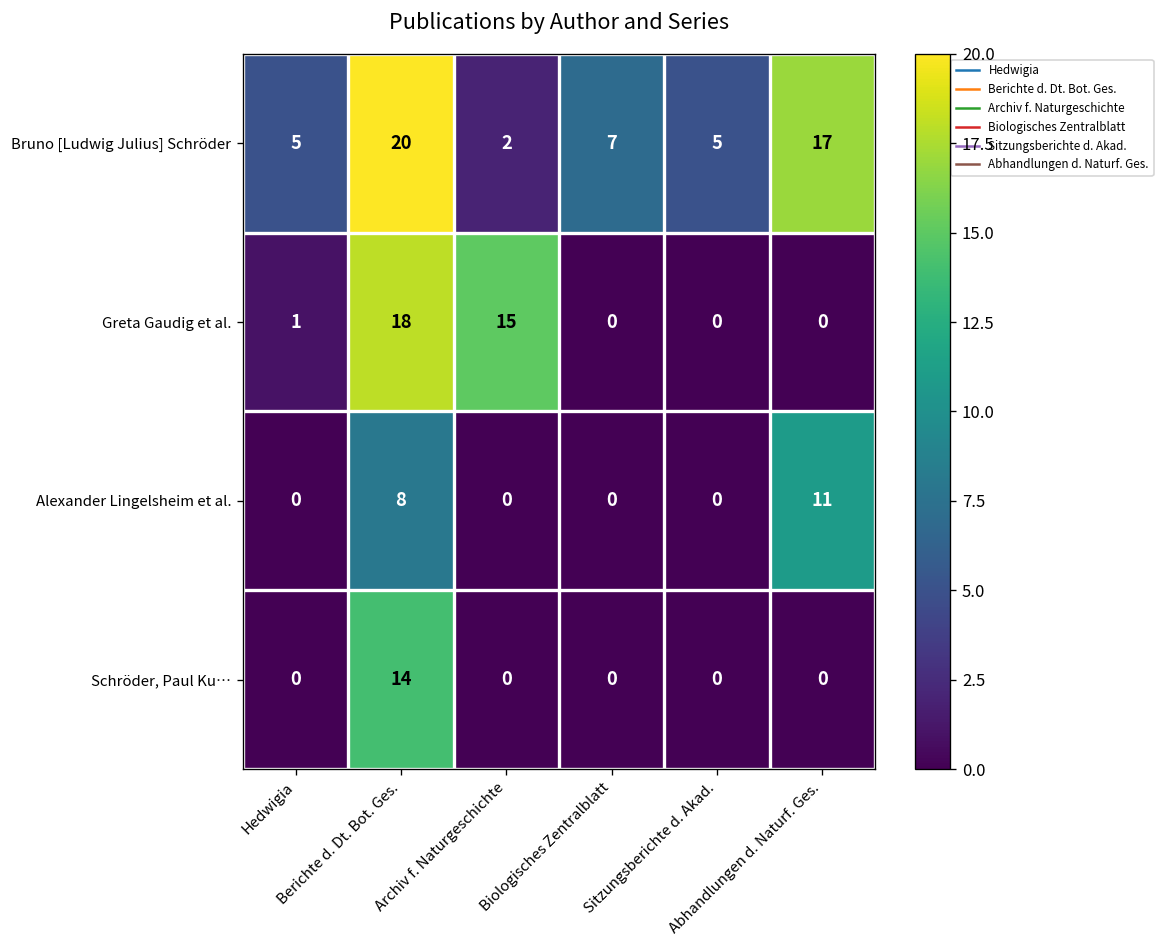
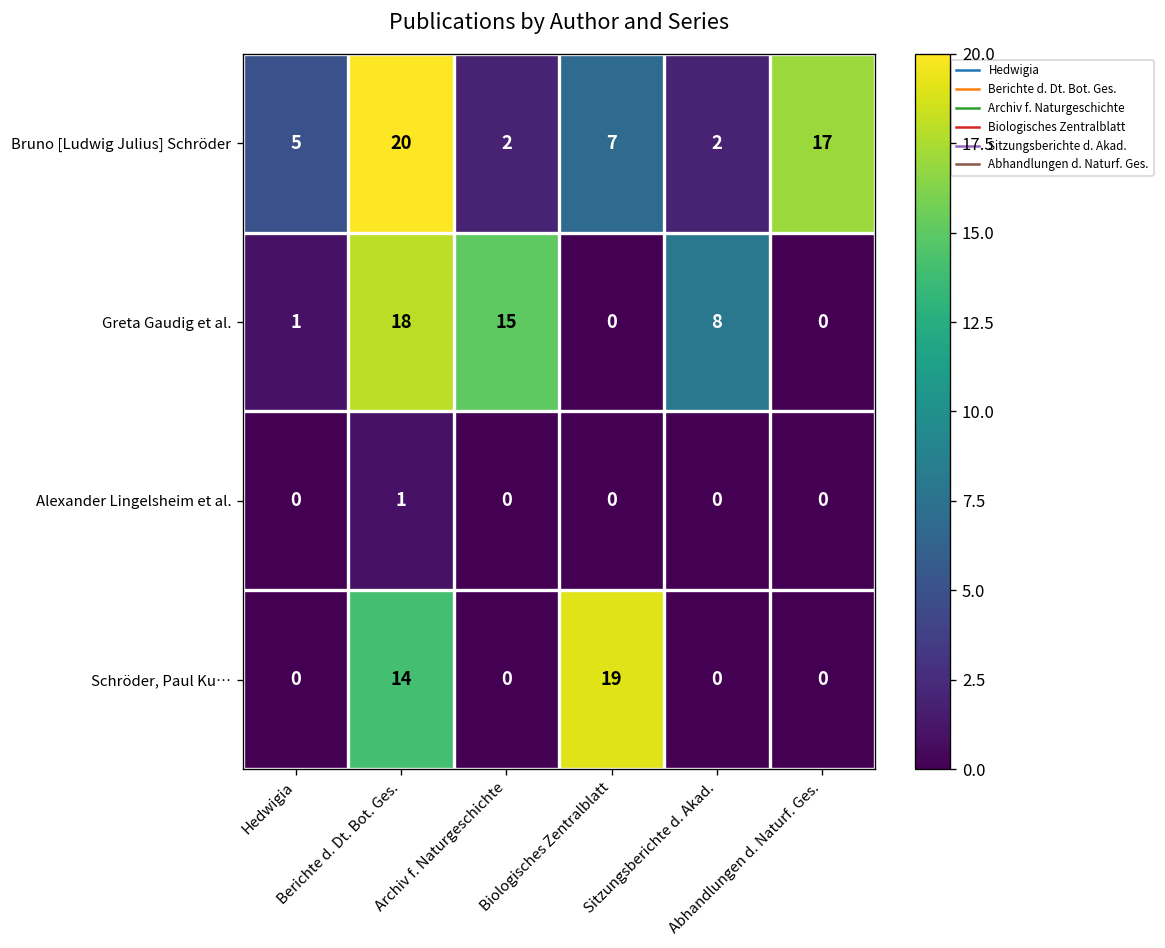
Bruno [Ludwig Julius] Schröder, Sitzungsberichte d. Akad.: 5 -> 2
Greta Gaudig et al., Sitzungsberichte d. Akad.: 0 -> 8
Alexander Lingelsheim et al., Berichte d. Dt. Bot. Ges.: 8 -> 1
Alexander Lingelsheim et al., Abhandlungen d. Naturf. Ges.: 11 -> 0
Schröder, Paul Ku…, Biologisches Zentralblatt: 0 -> 19
